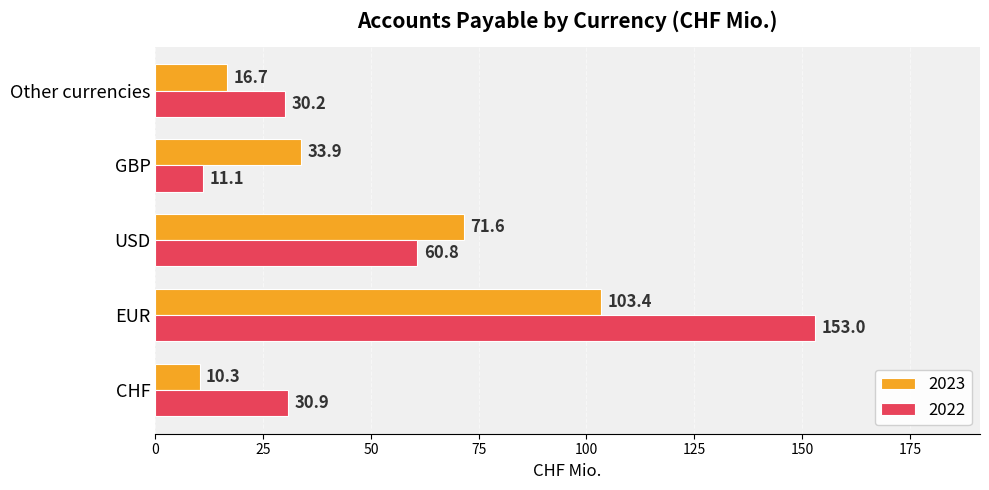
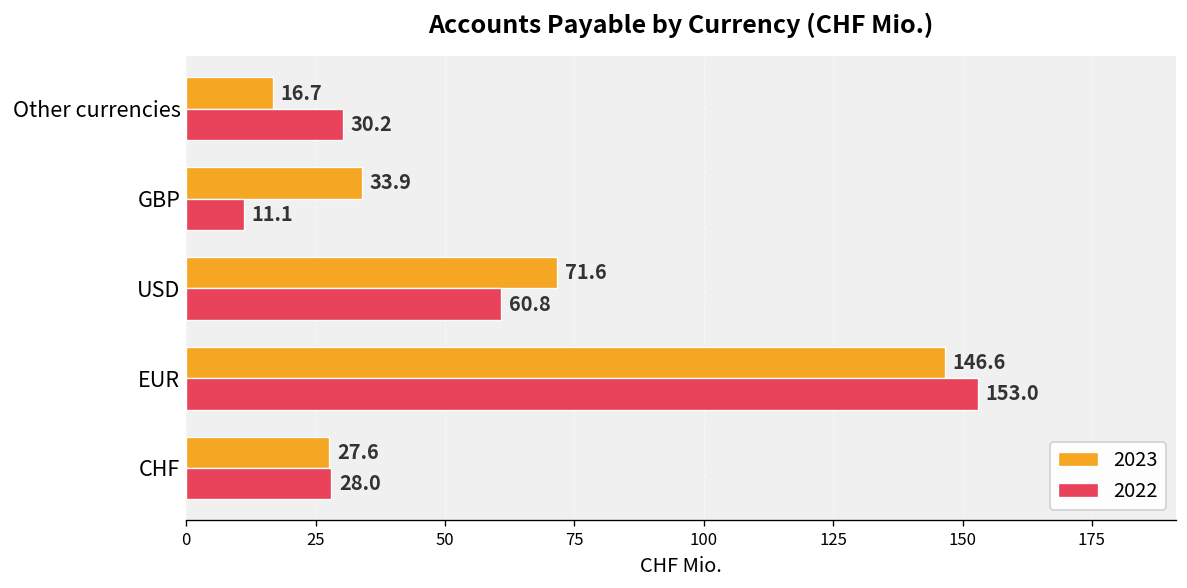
2023, EUR: 103.4 -> 146.6
2023, CHF: 10.3 -> 27.6
2022, CHF: 30.9 -> 28.0
